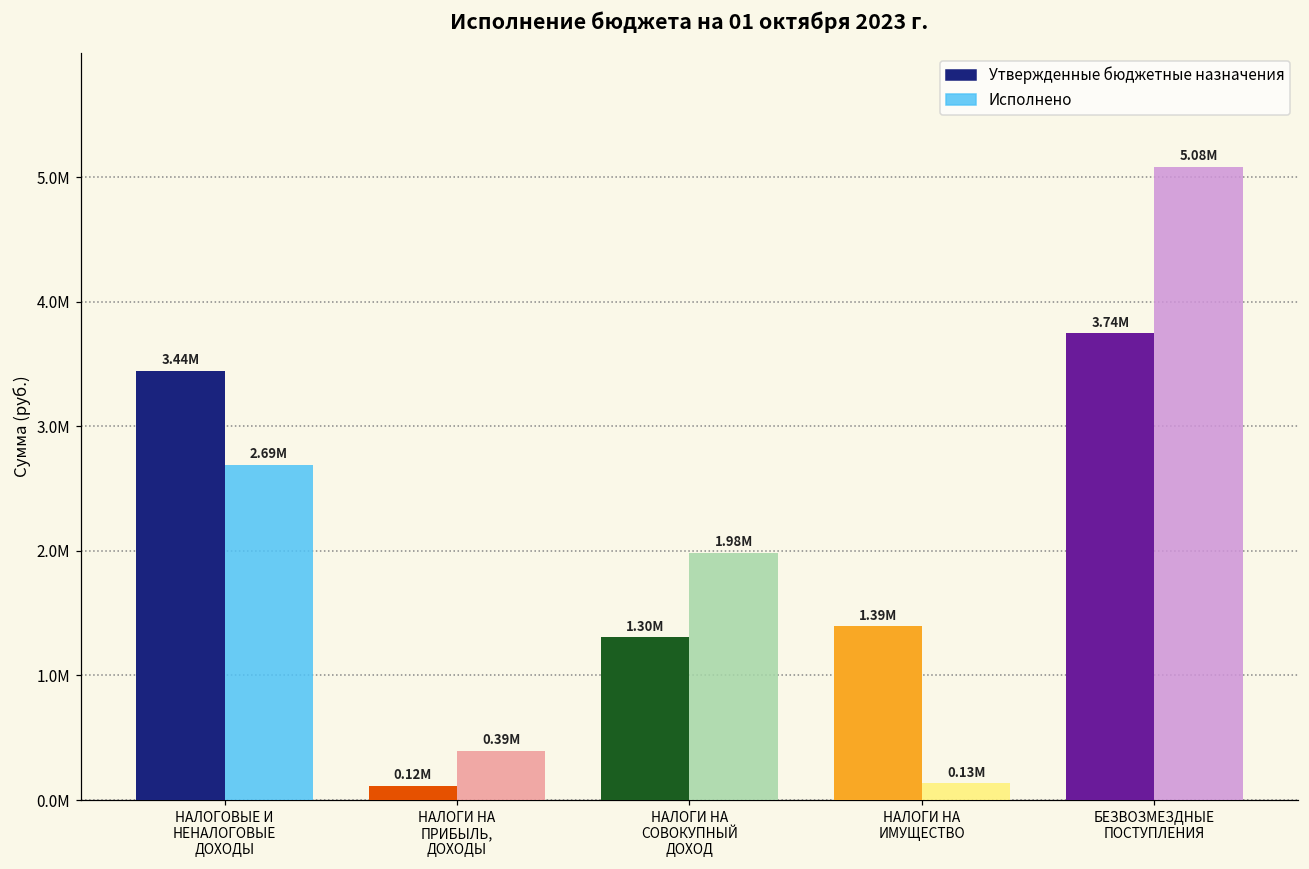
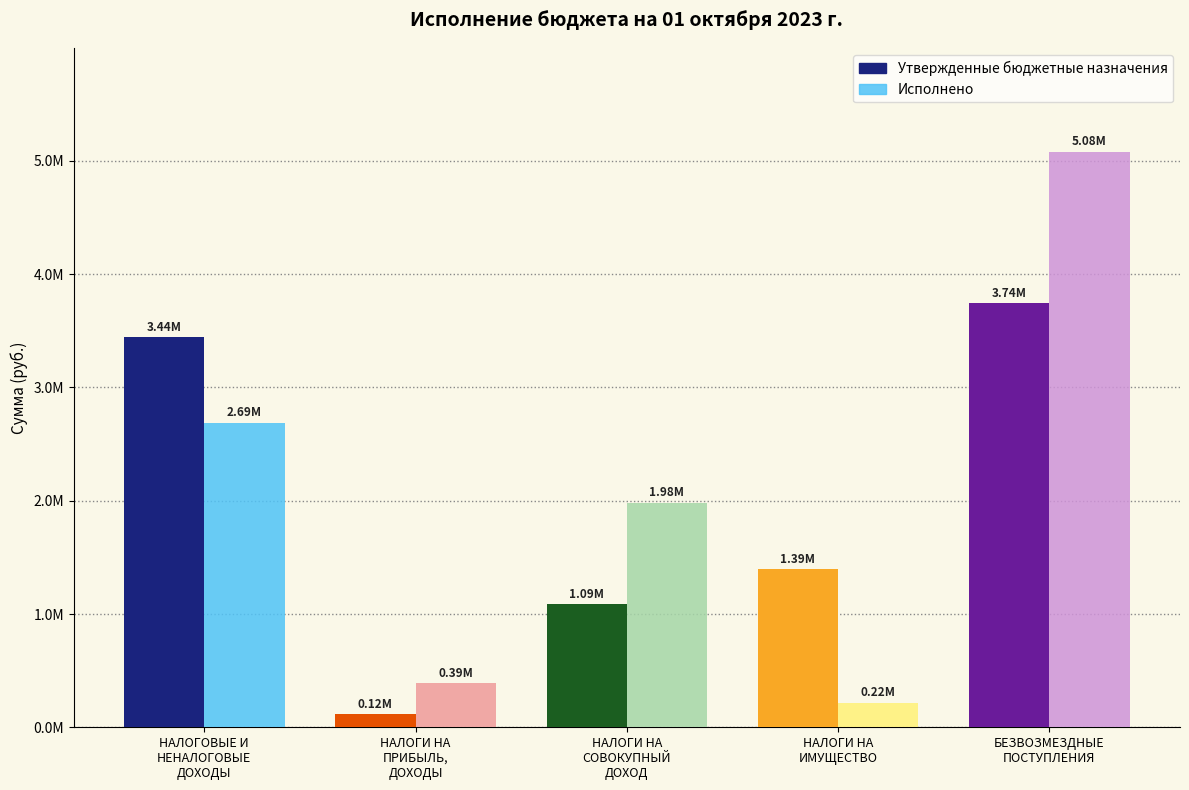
Утвержденные бюджетные назначения, НАЛОГИ НА СОВОКУПНЫЙ ДОХОД: 1.30M -> 1.09M
Исполнено, НАЛОГИ НА ИМУЩЕСТВО: 0.13M -> 0.22M
